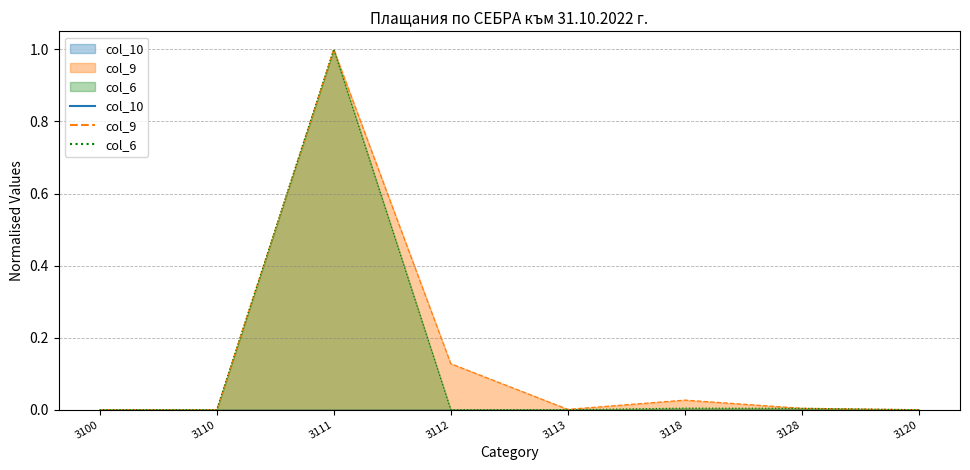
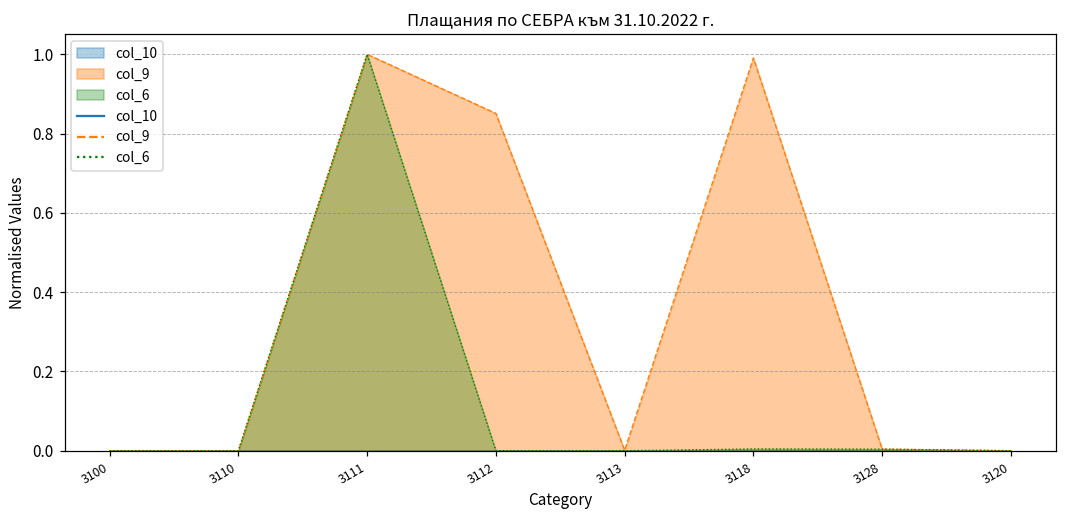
col_9, 3112: 0.13 -> 0.85
col_9, 3118: 0.03 -> 0.99
